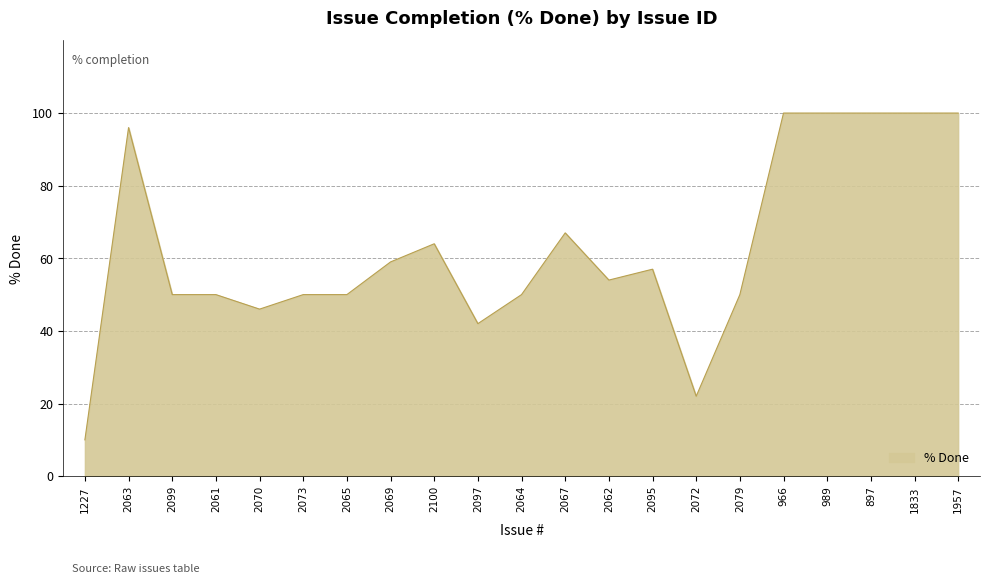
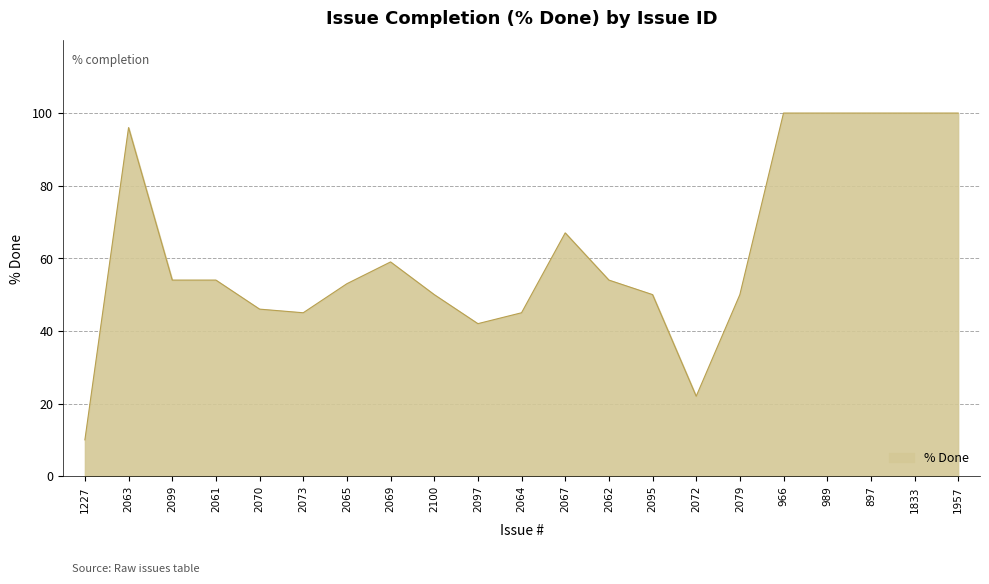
2099: 50 -> 54
2061: 50 -> 54
2073: 50 -> 45
2065: 50 -> 53
2100: 64 -> 50
2064: 50 -> 45
2095: 57 -> 50
